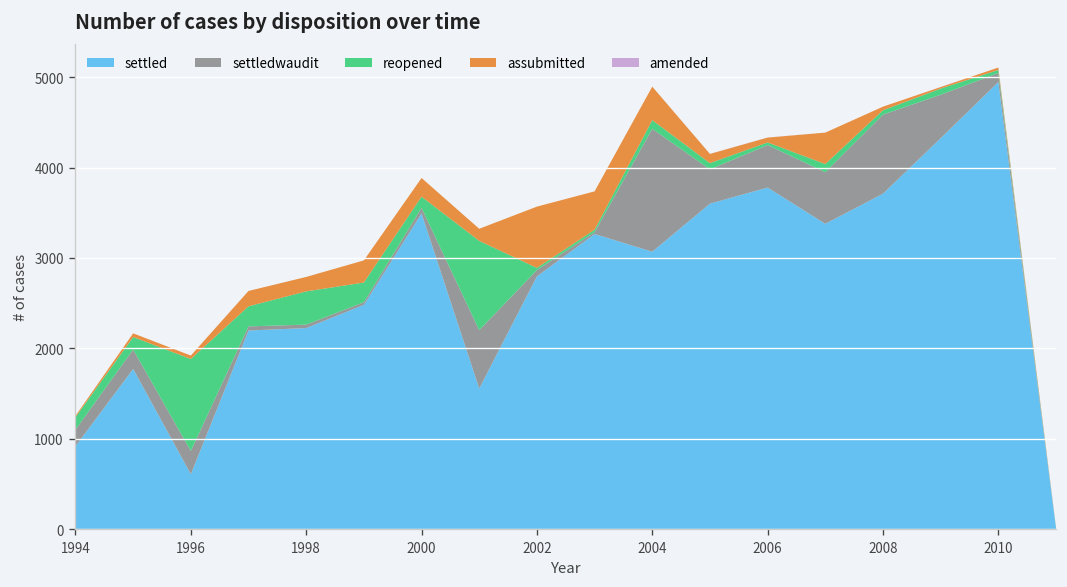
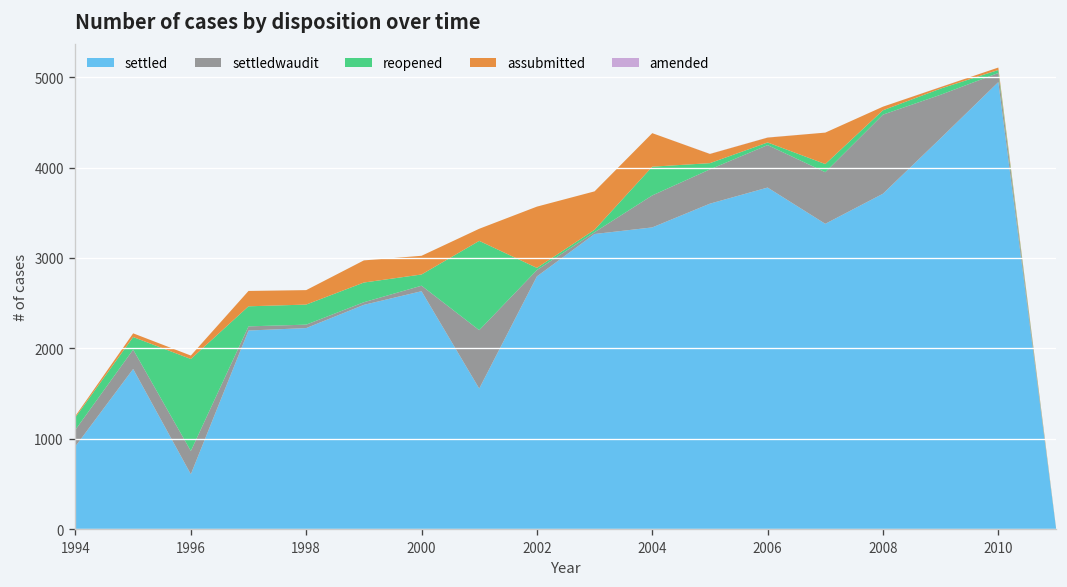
reopened, 1998: 400 -> 200
settled, 2000: 3500 -> 2600
settled, 2004: 3100 -> 3300
settledwaudit, 2004: 1400 -> 400
reopened, 2004: 100 -> 300
